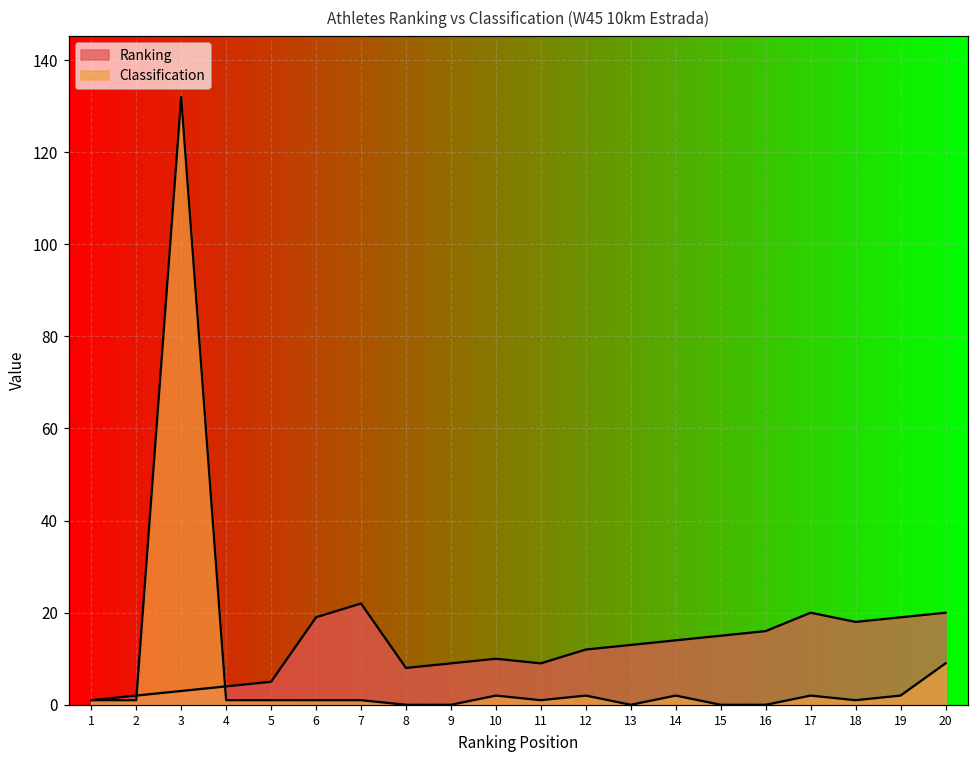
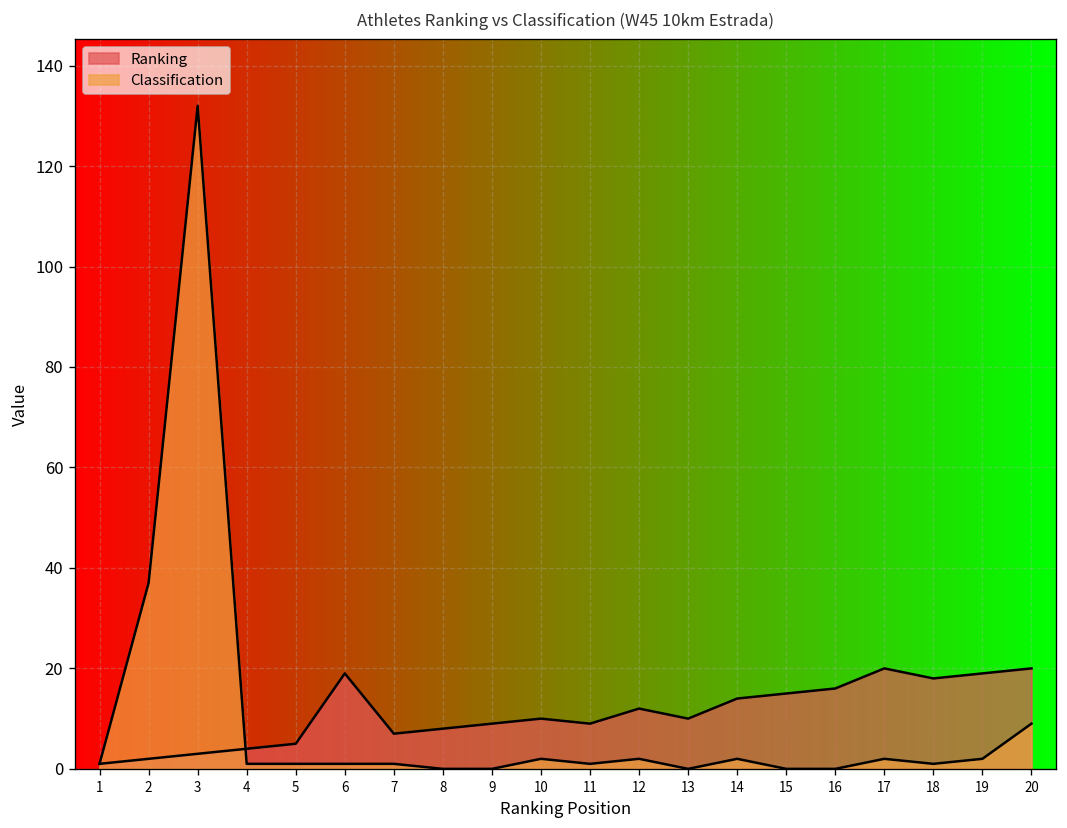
Classification, 2: 1 -> 37
Ranking, 7: 22 -> 7
Ranking, 13: 13 -> 10
